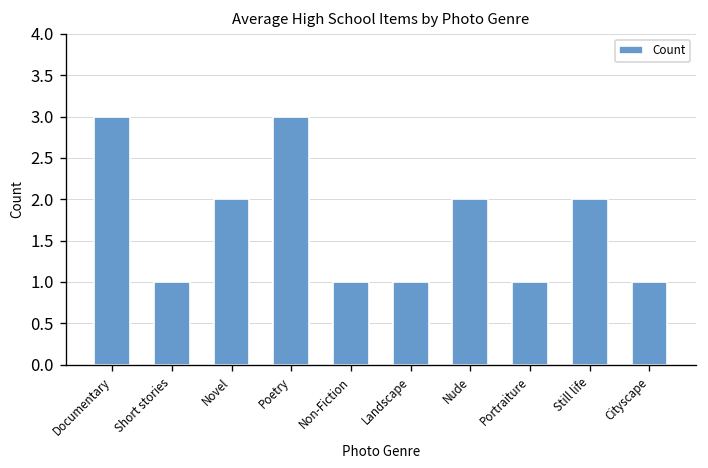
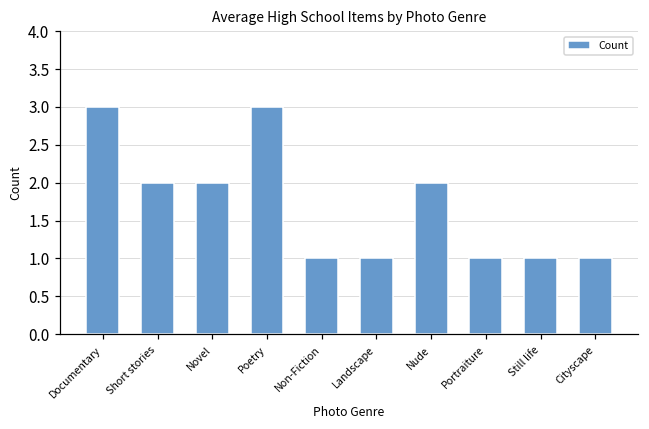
Short stories: 1 -> 2
Still life: 2 -> 1
